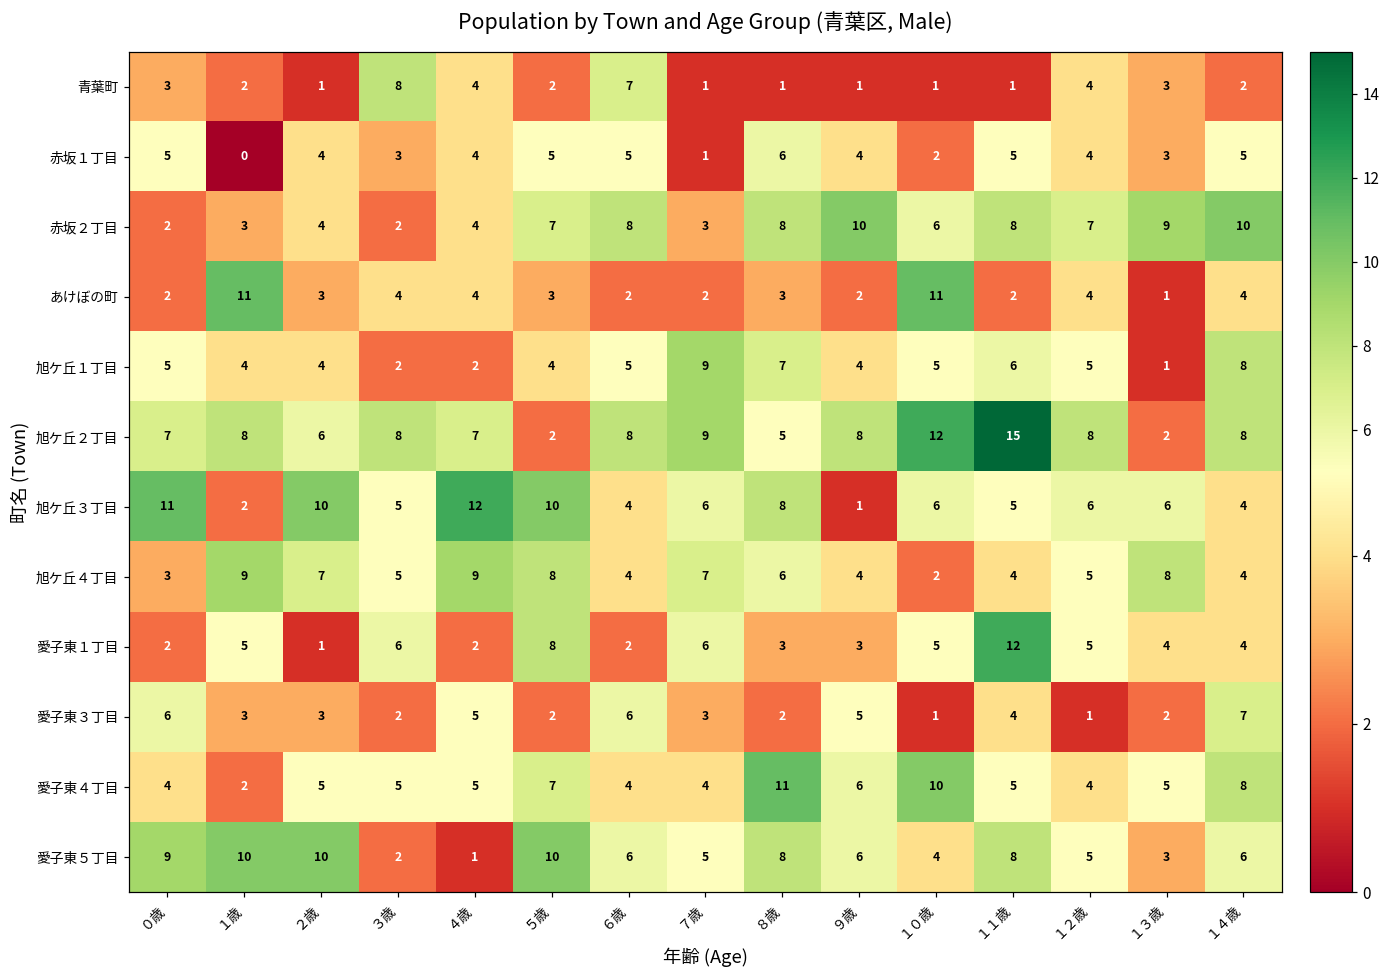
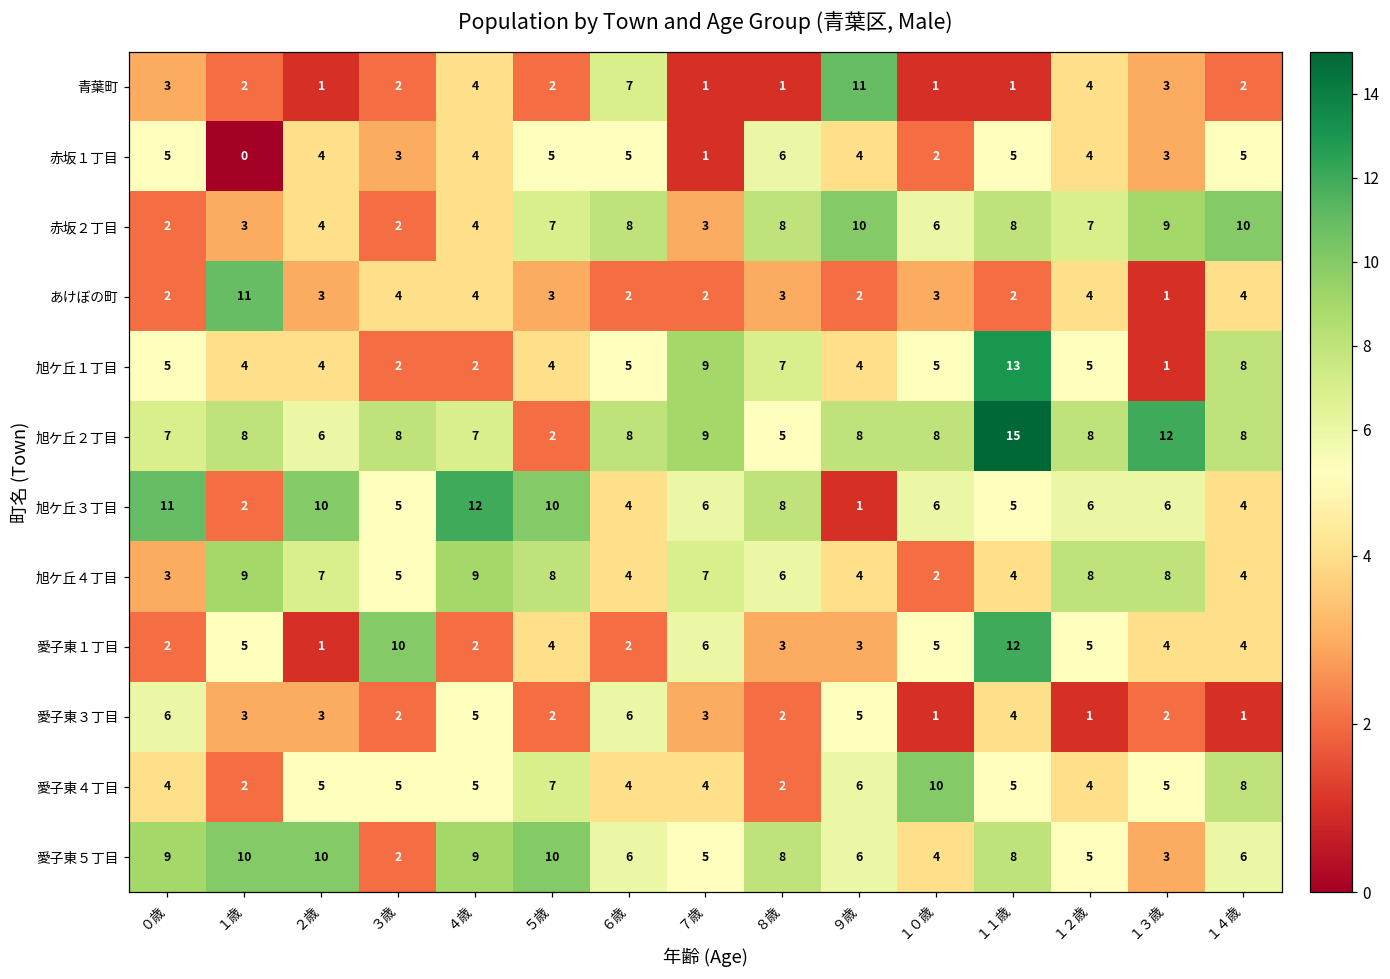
青葉町, ３歳: 8 -> 2
青葉町, ９歳: 1 -> 11
あけぼの町, １０歳: 11 -> 3
旭ケ丘１丁目, １１歳: 6 -> 13
旭ケ丘２丁目, １０歳: 12 -> 8
旭ケ丘２丁目, １３歳: 2 -> 12
旭ケ丘４丁目, １２歳: 5 -> 8
愛子東１丁目, ３歳: 6 -> 10
愛子東１丁目, ５歳: 8 -> 4
愛子東３丁目, １４歳: 7 -> 1
愛子東４丁目, ８歳: 11 -> 2
愛子東５丁目, ４歳: 1 -> 9
